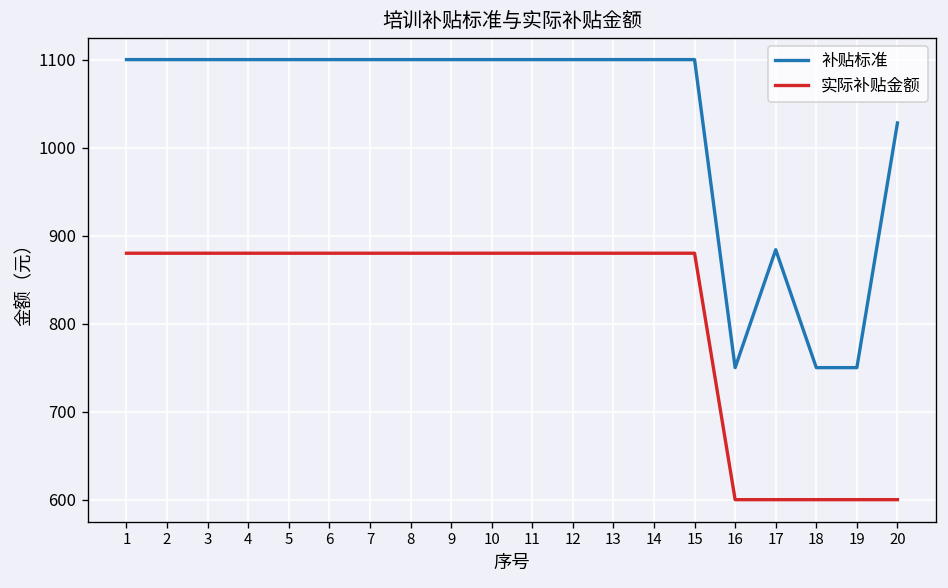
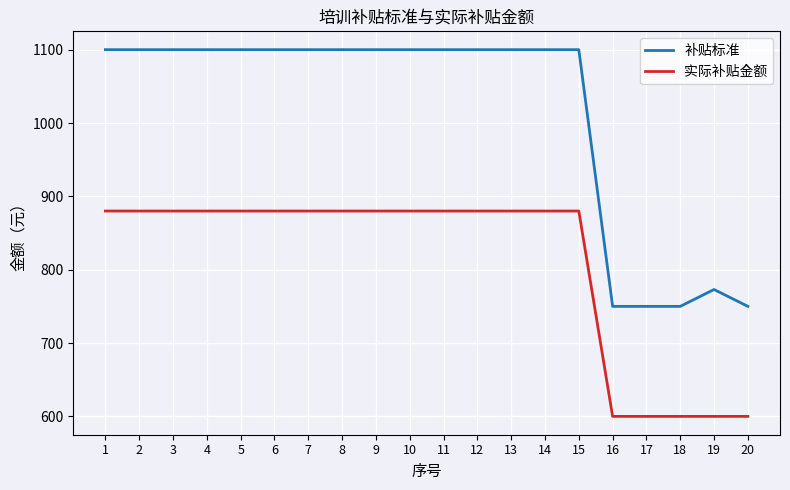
补贴标准, 17: 880 -> 750
补贴标准, 19: 750 -> 770
补贴标准, 20: 1030 -> 750
